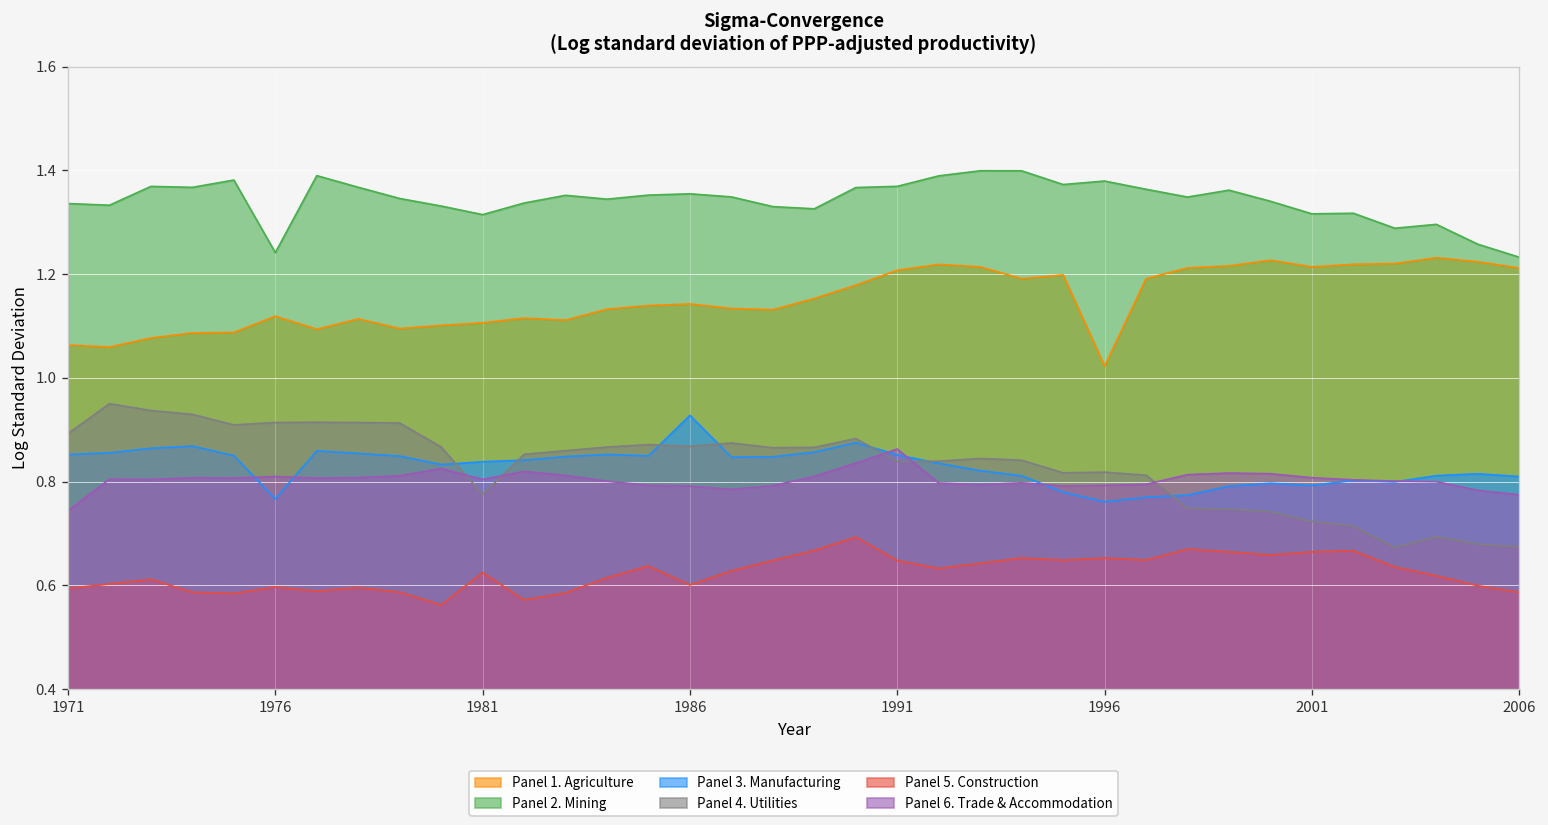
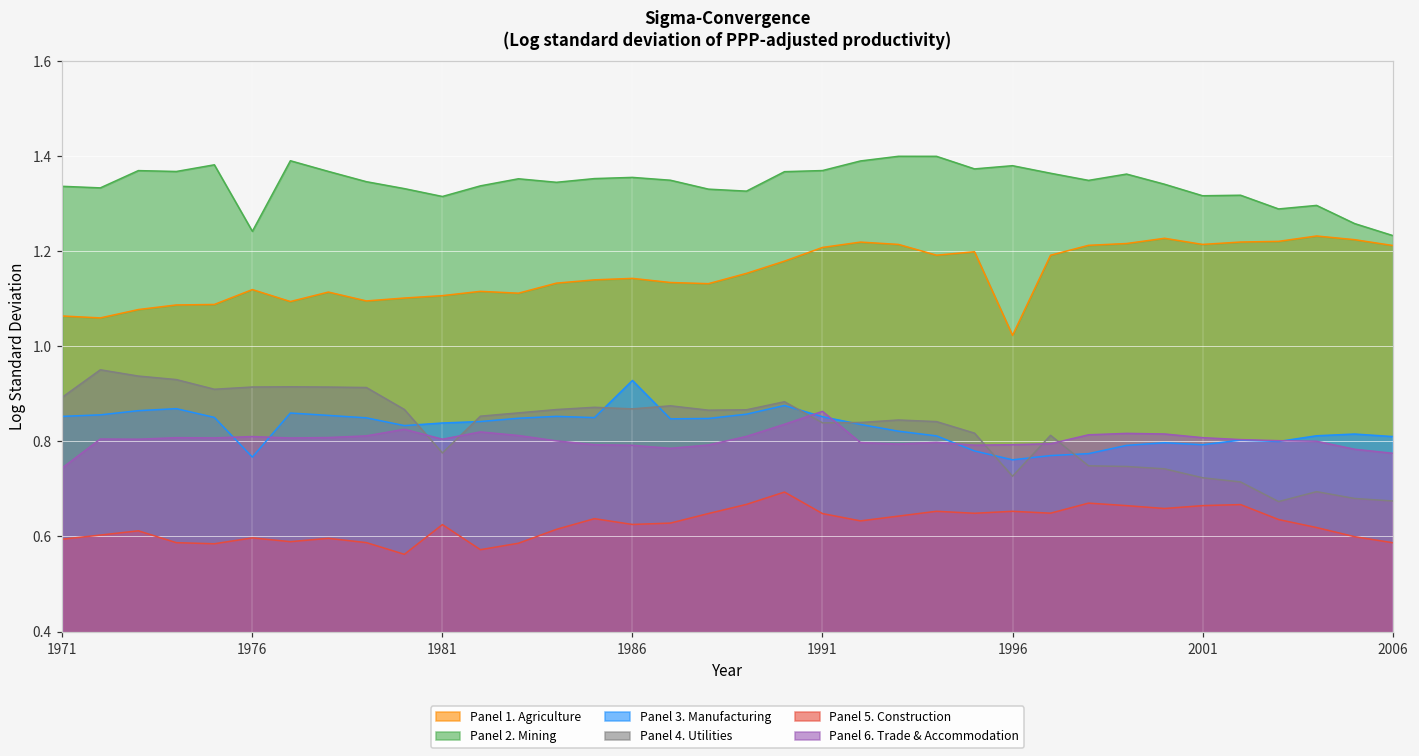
Panel 5. Construction, 1986: 0.60 -> 0.63
Panel 4. Utilities, 1996: 0.82 -> 0.73
